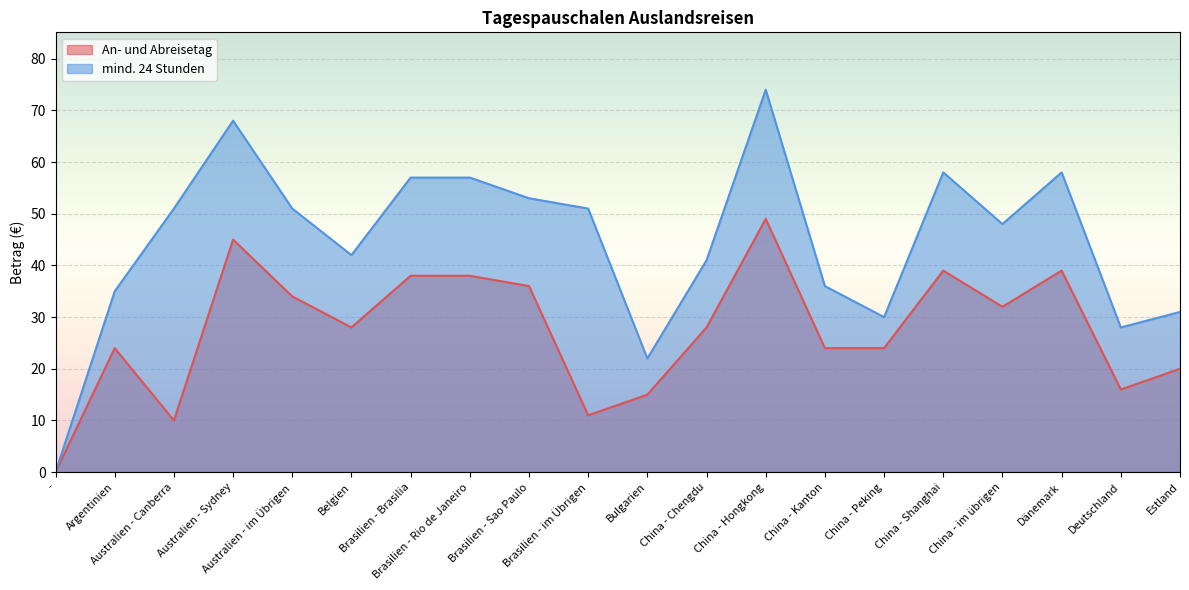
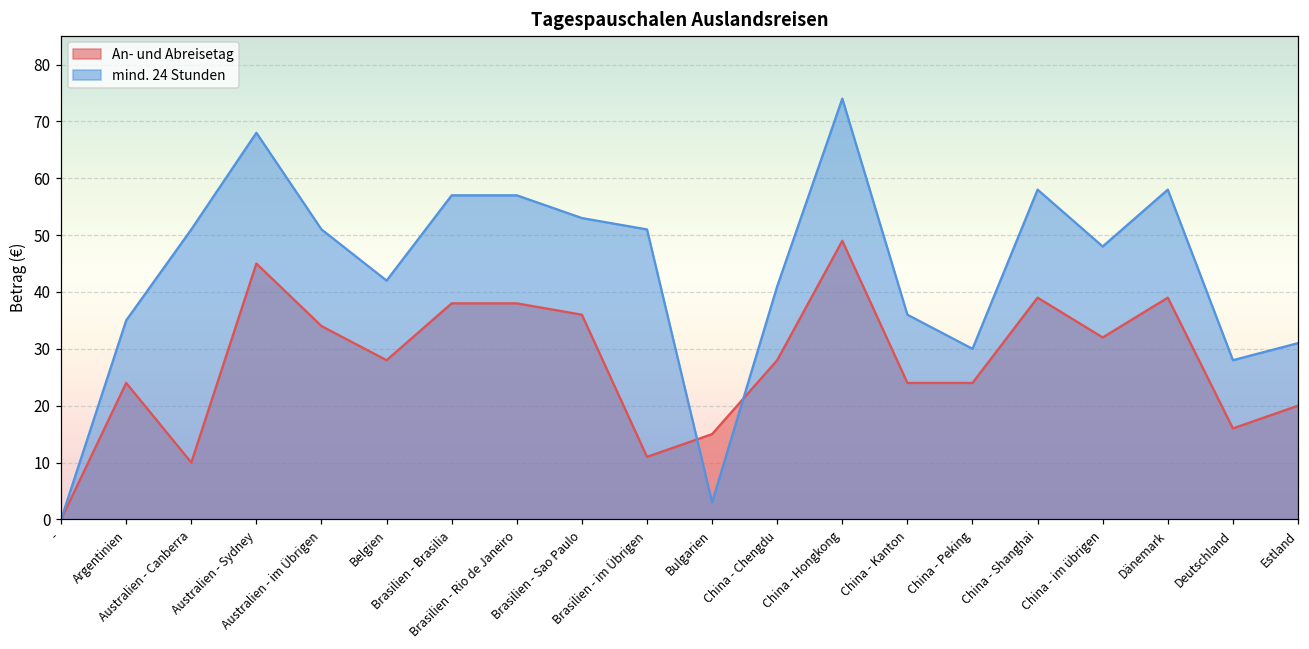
mind. 24 Stunden, Bulgarien: 22 -> 3
